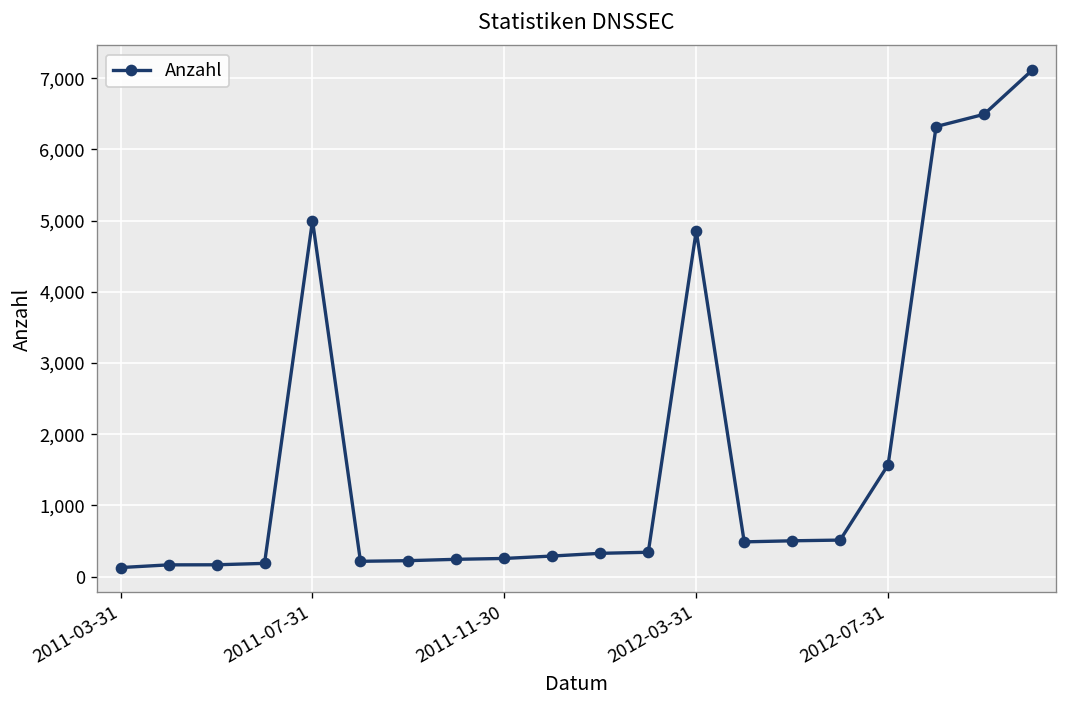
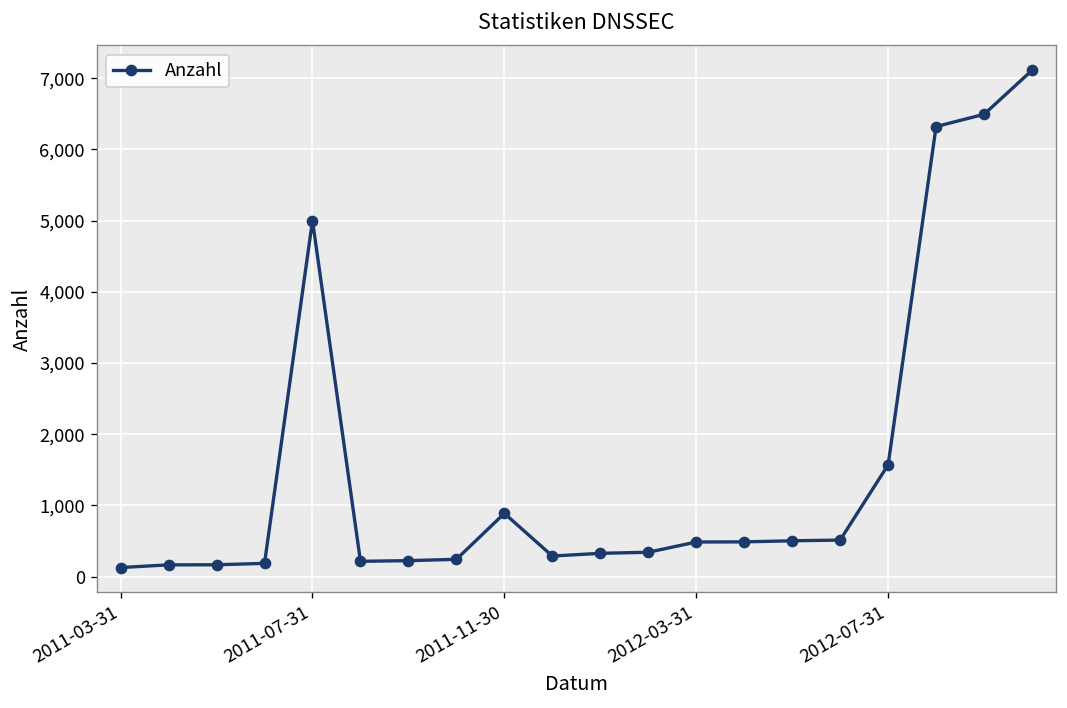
2011-11-30: 300 -> 900
2012-03-31: 4,900 -> 500
